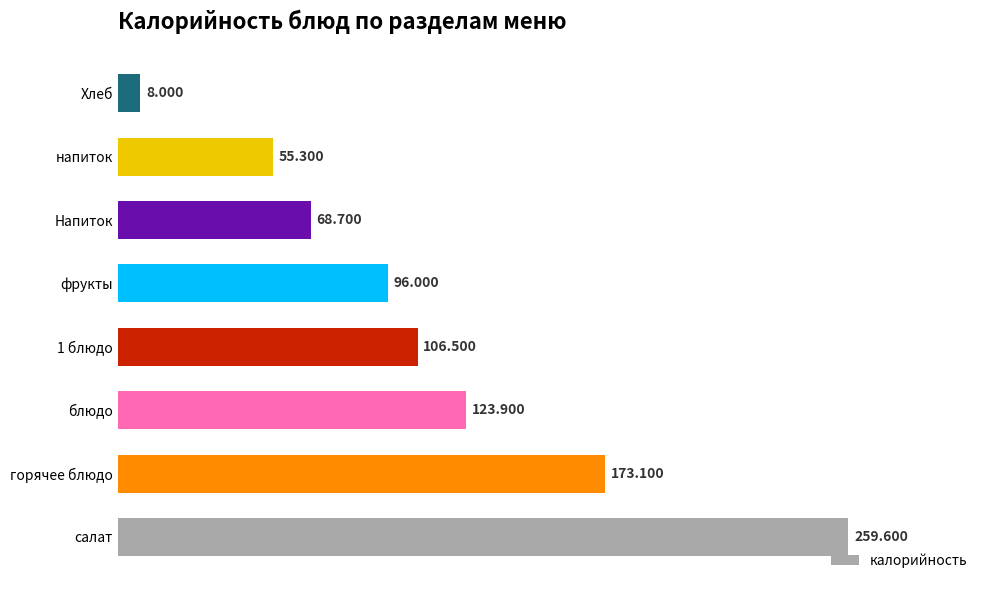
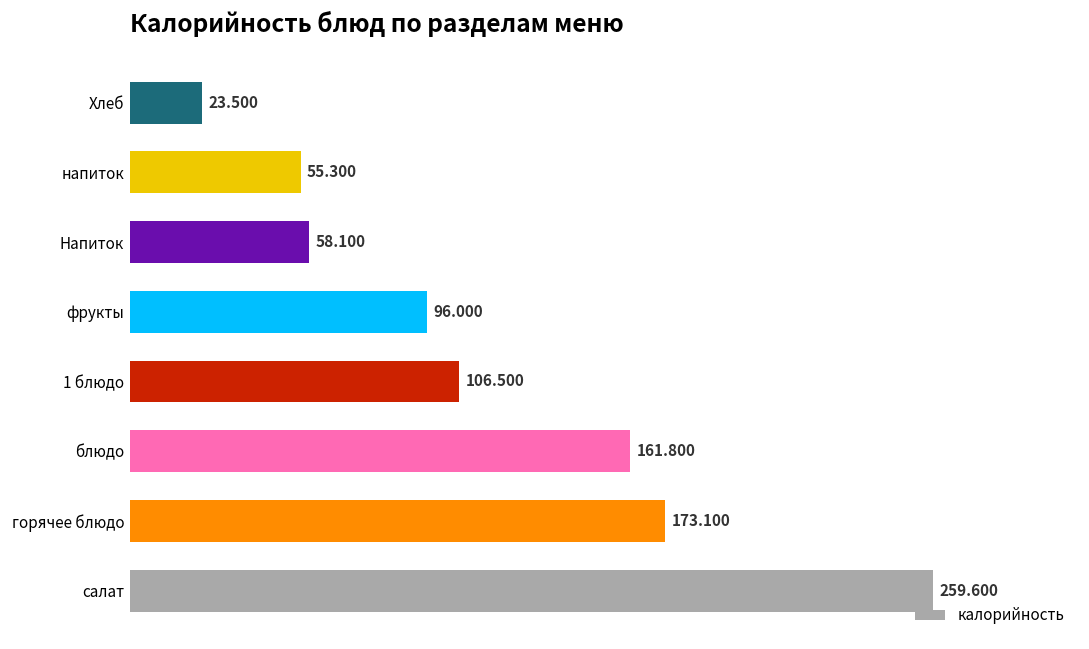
Хлеб: 8.000 -> 23.500
Напиток: 68.700 -> 58.100
блюдо: 123.900 -> 161.800
